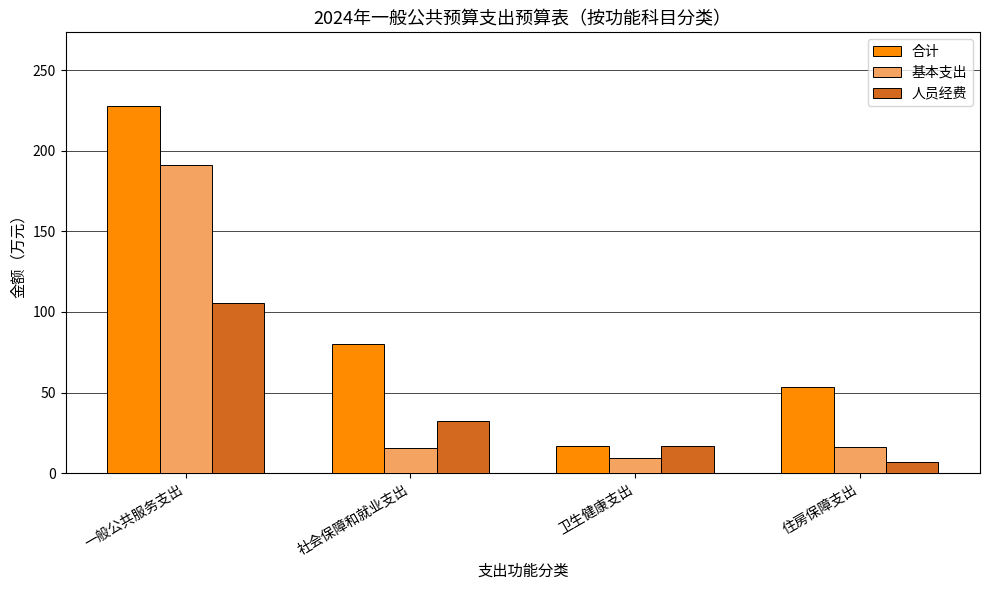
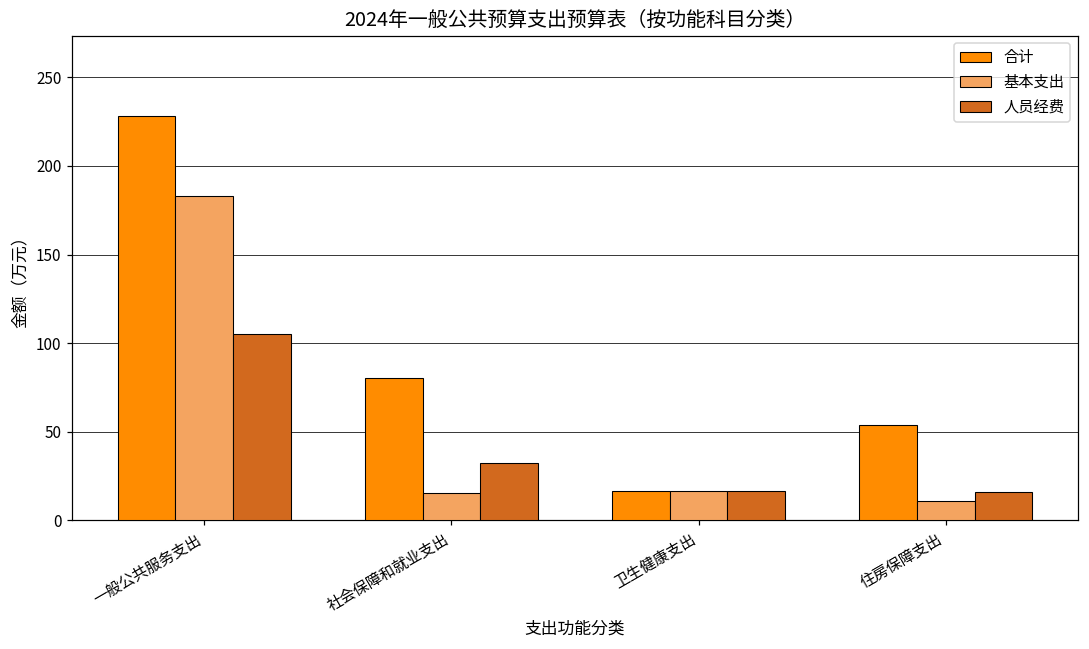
基本支出, 一般公共服务支出: 191 -> 183
基本支出, 卫生健康支出: 10 -> 17
基本支出, 住房保障支出: 16 -> 11
人员经费, 住房保障支出: 7 -> 16
